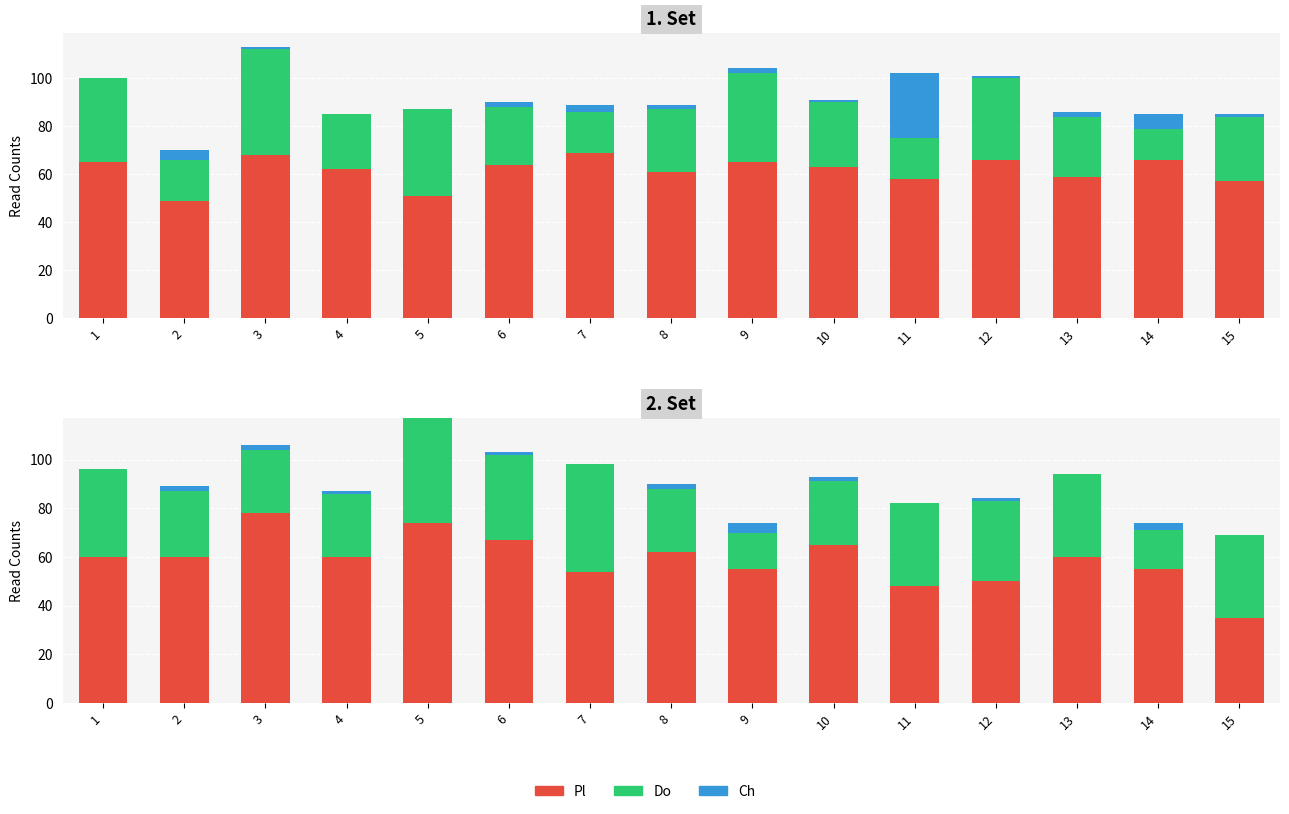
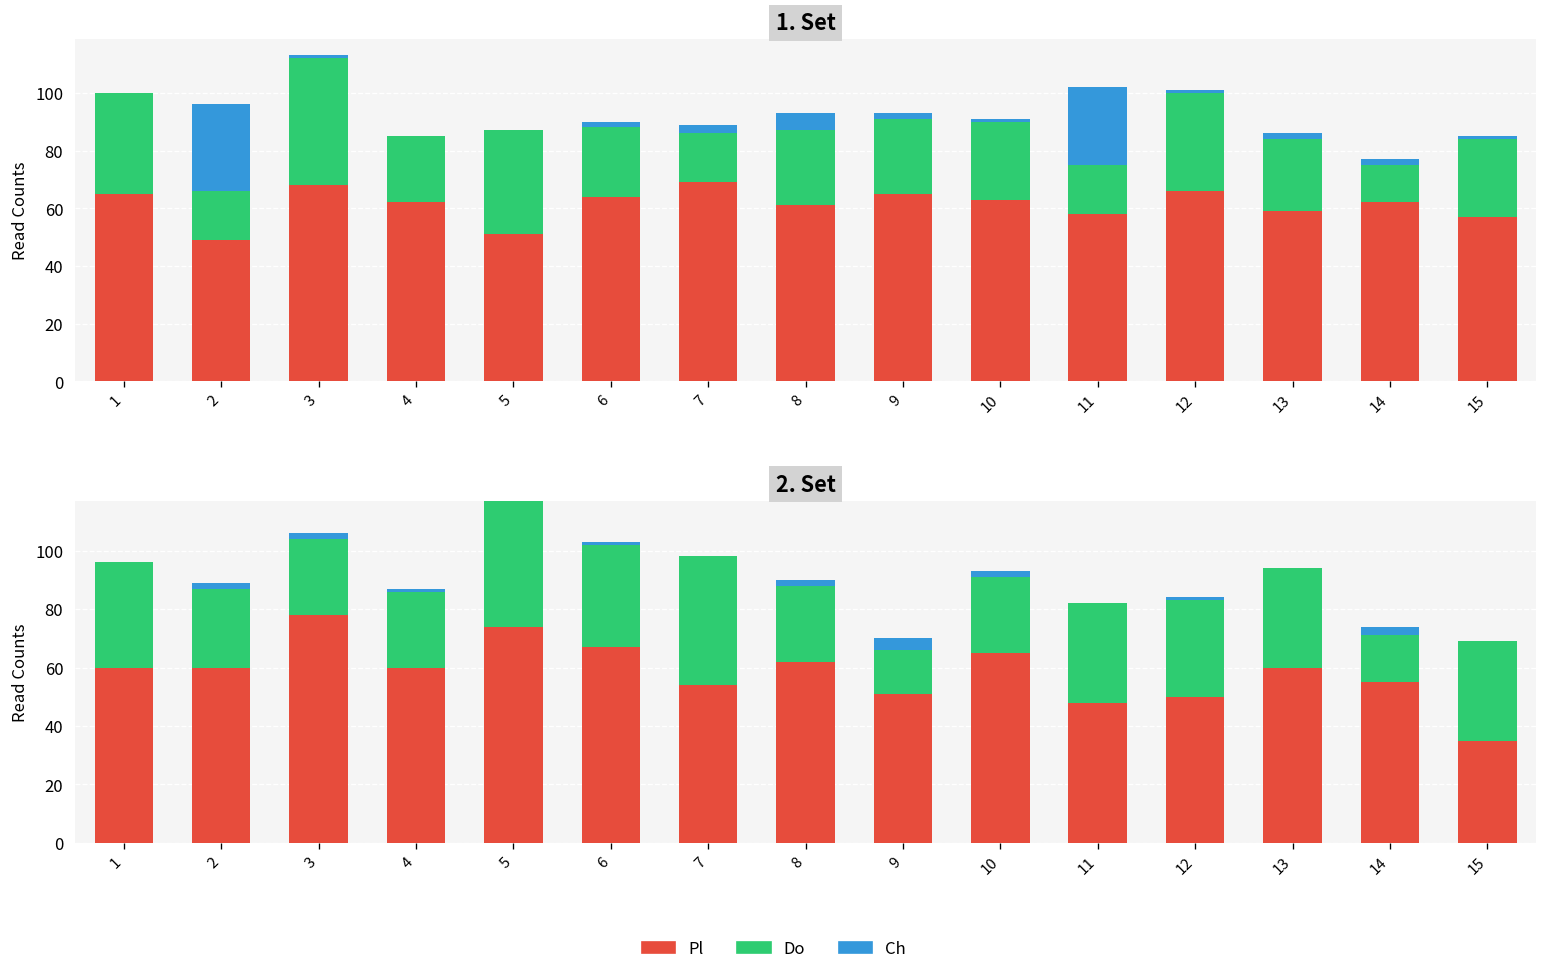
1. Set, Ch, 2: 4 -> 30
1. Set, Ch, 8: 2 -> 6
1. Set, Do, 9: 37 -> 26
1. Set, Pl, 14: 66 -> 62
1. Set, Ch, 14: 6 -> 2
2. Set, Pl, 9: 55 -> 51
